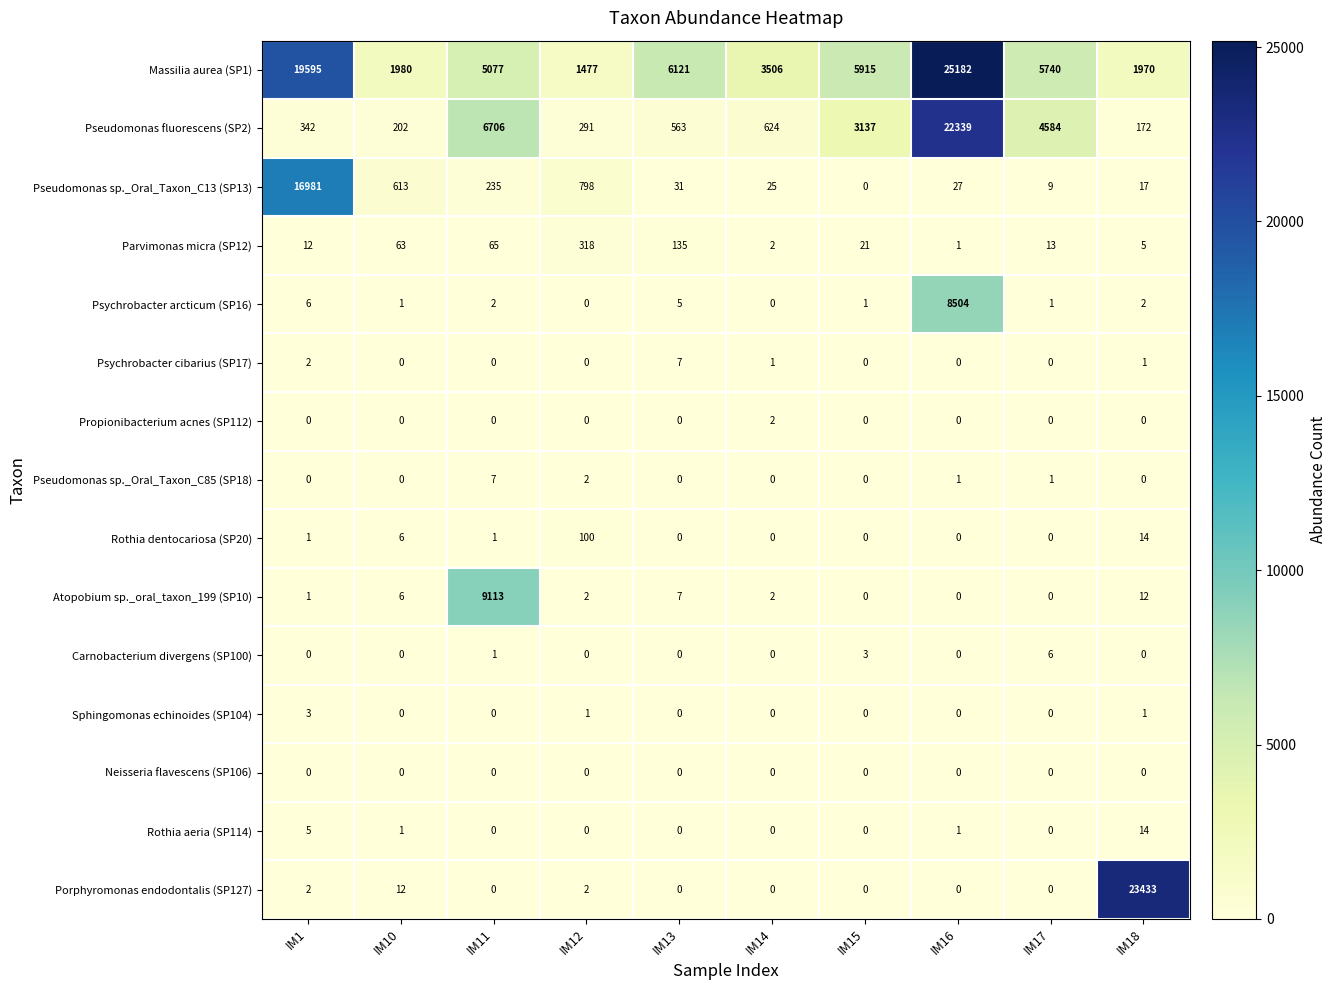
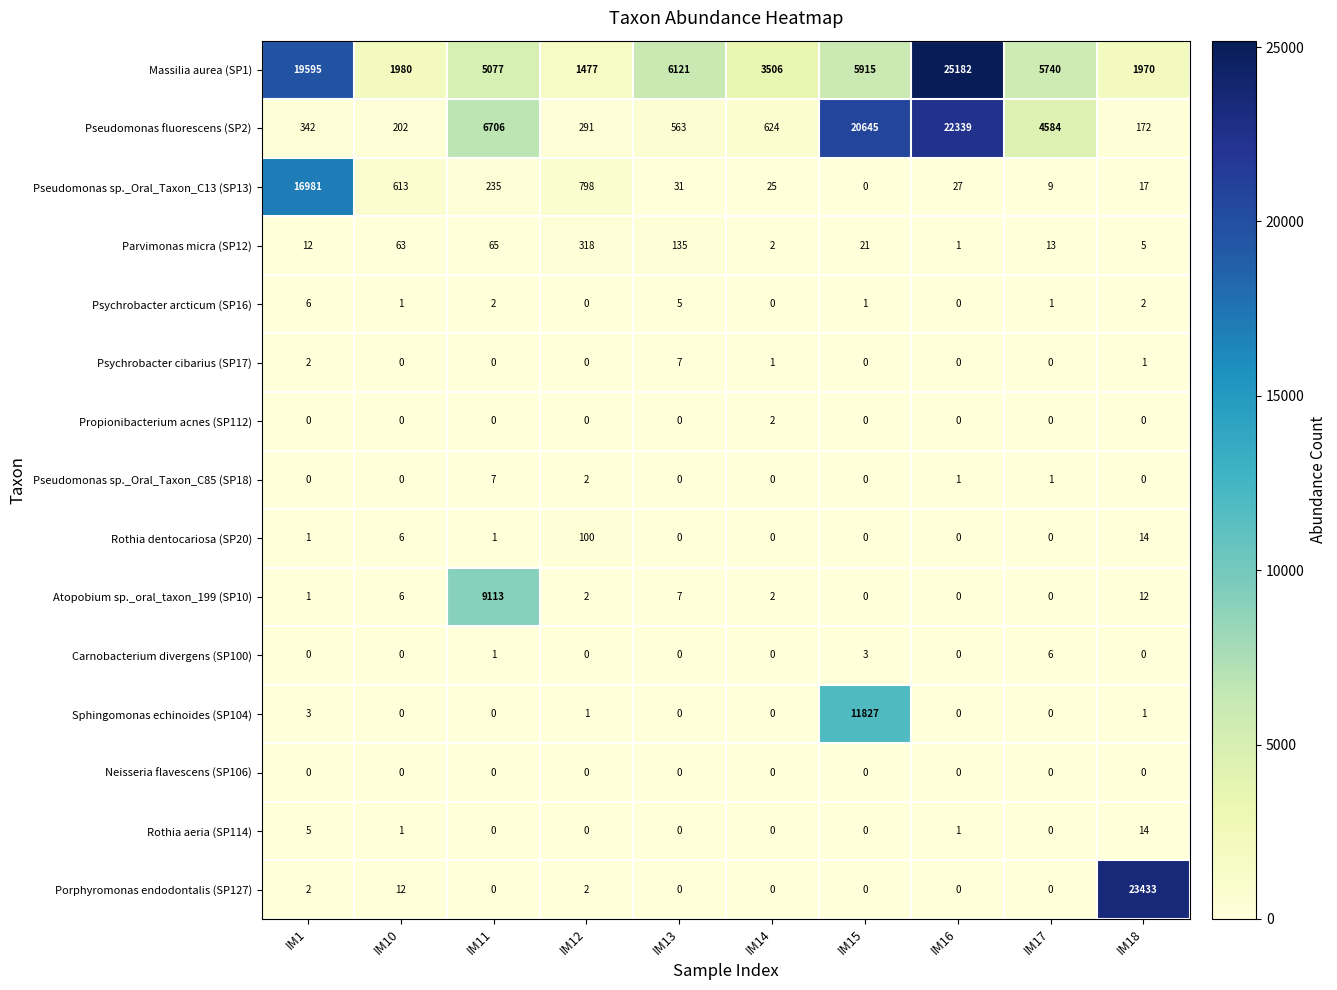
Pseudomonas fluorescens (SP2), IM15: 3137 -> 20645
Psychrobacter arcticum (SP16), IM16: 8504 -> 0
Sphingomonas echinoides (SP104), IM15: 0 -> 11827
